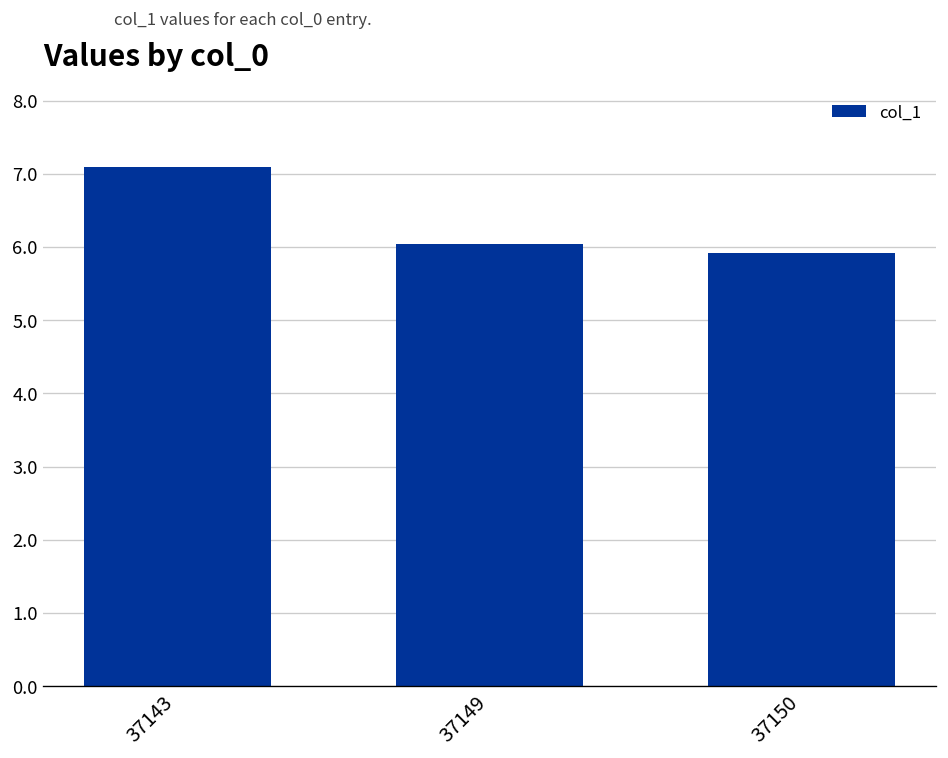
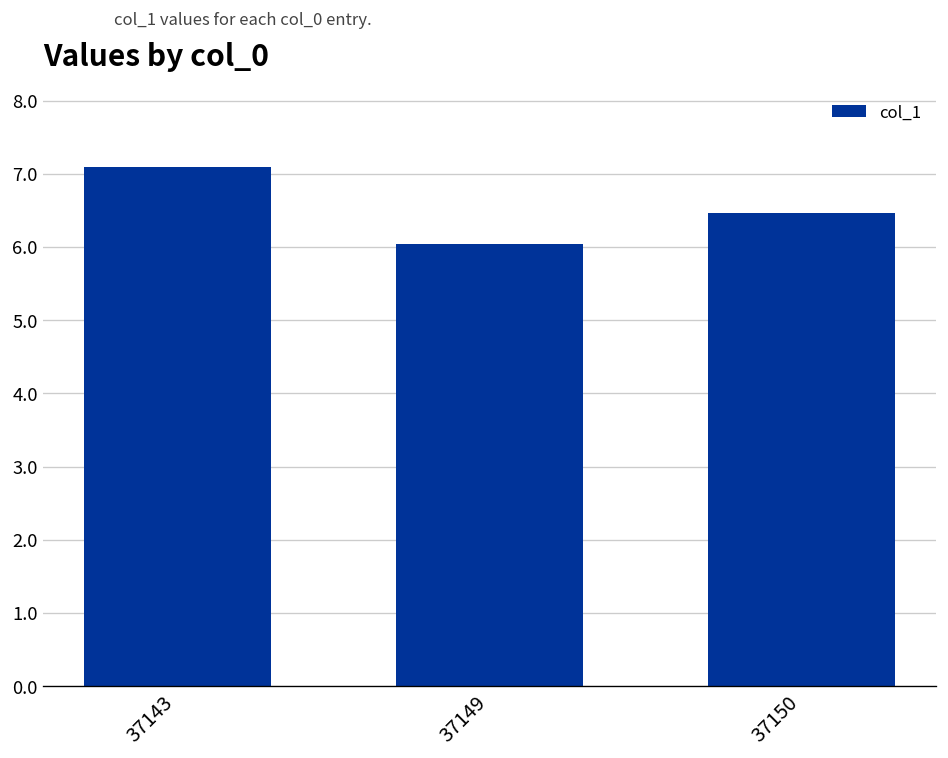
37150: 5.9 -> 6.5
